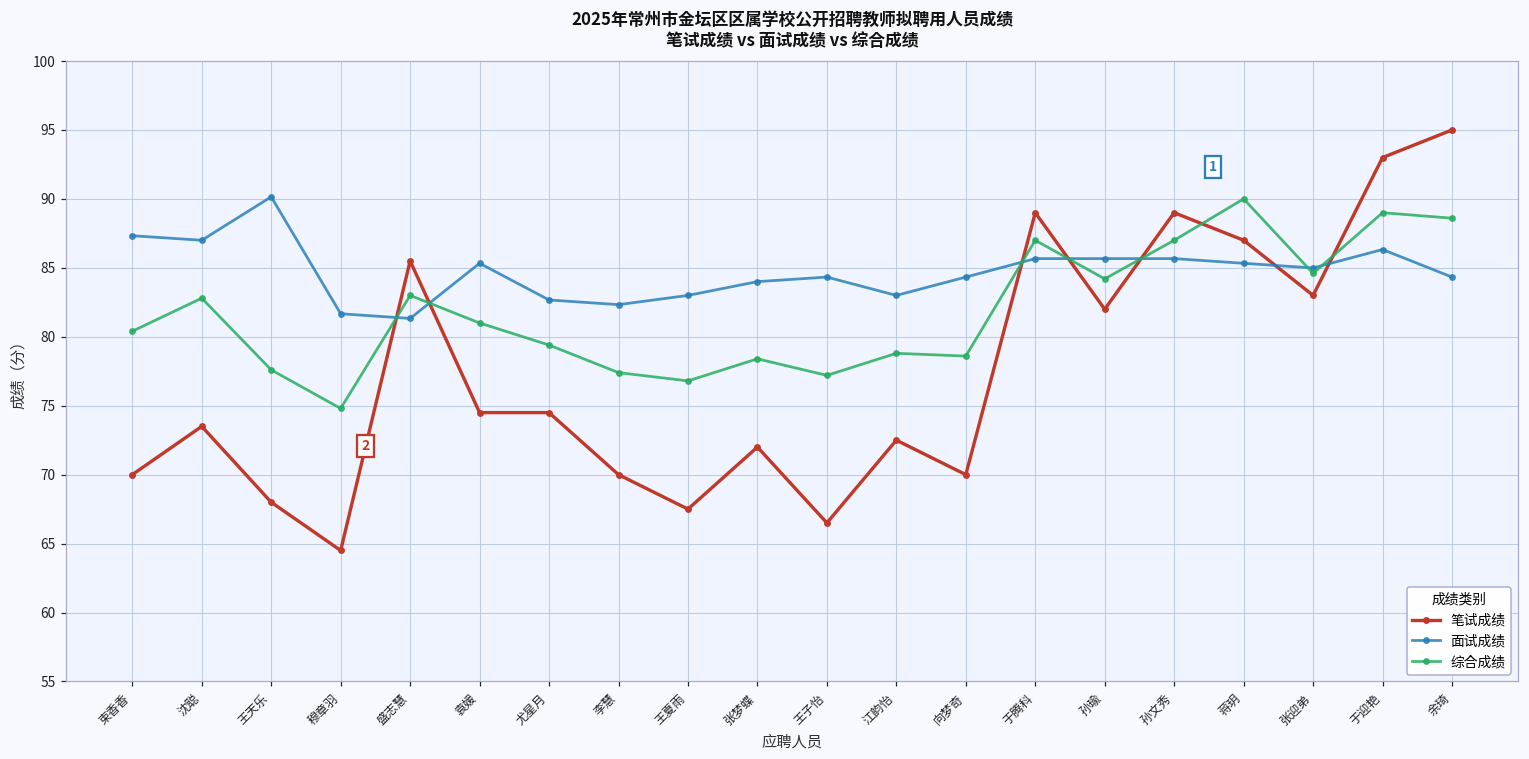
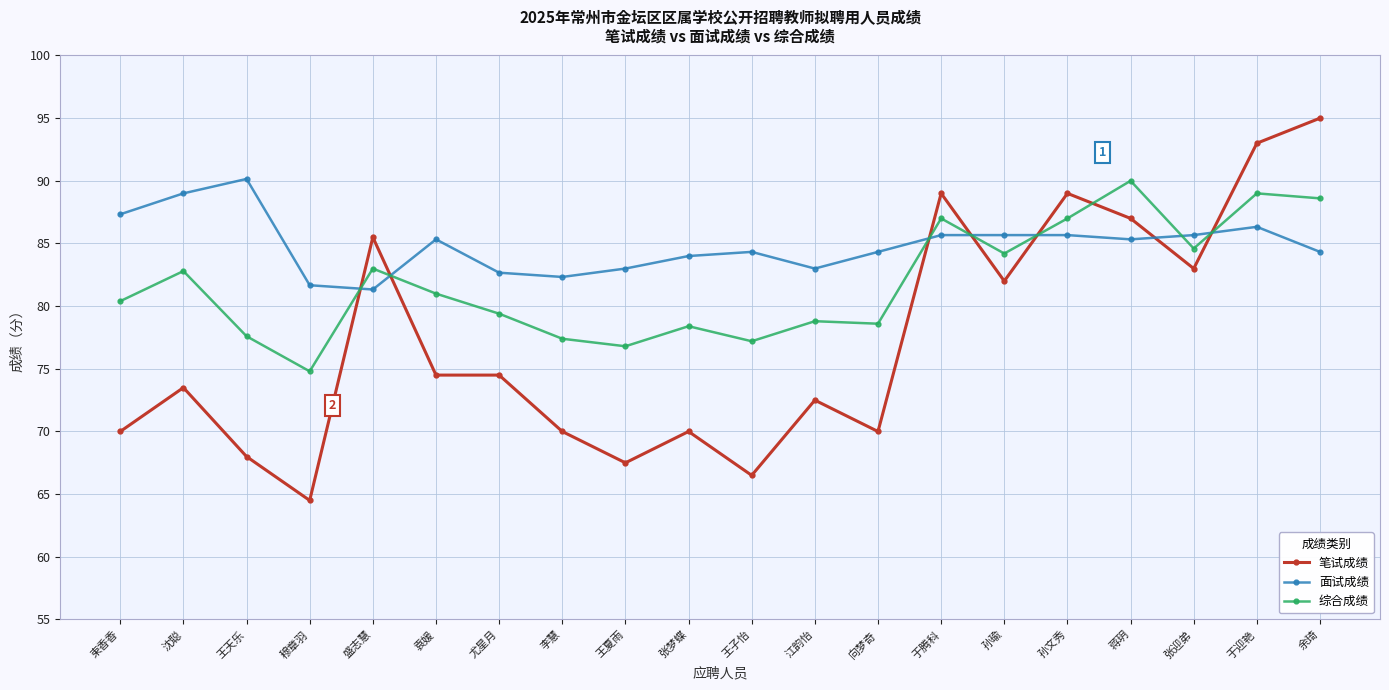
面试成绩, 沈聪: 87 -> 89
笔试成绩, 张梦蝶: 72 -> 70
面试成绩, 张迎弟: 85.0 -> 85.7
